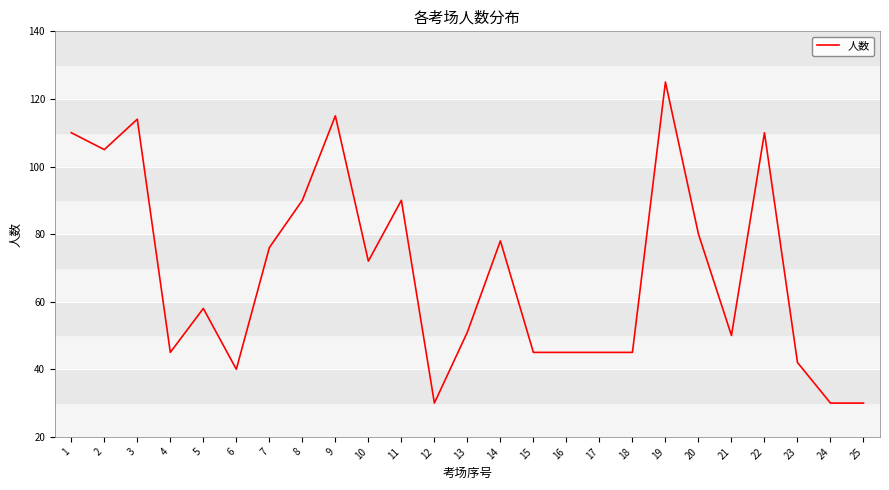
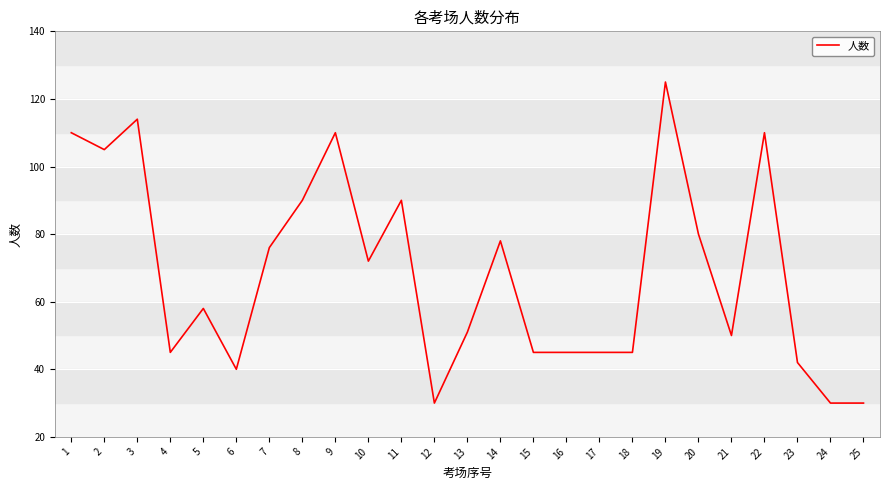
9: 115 -> 110
